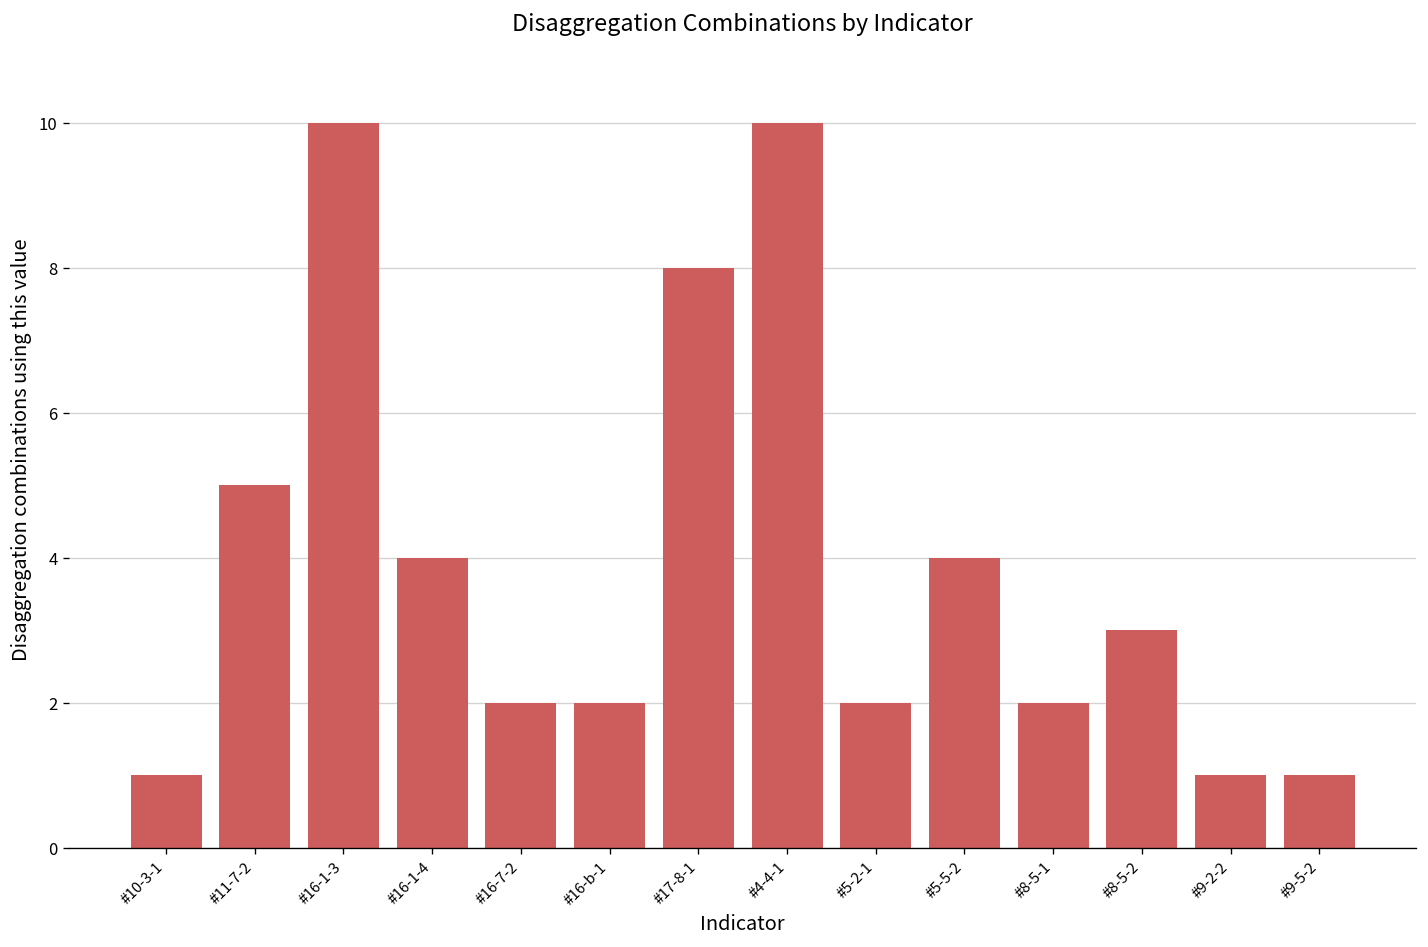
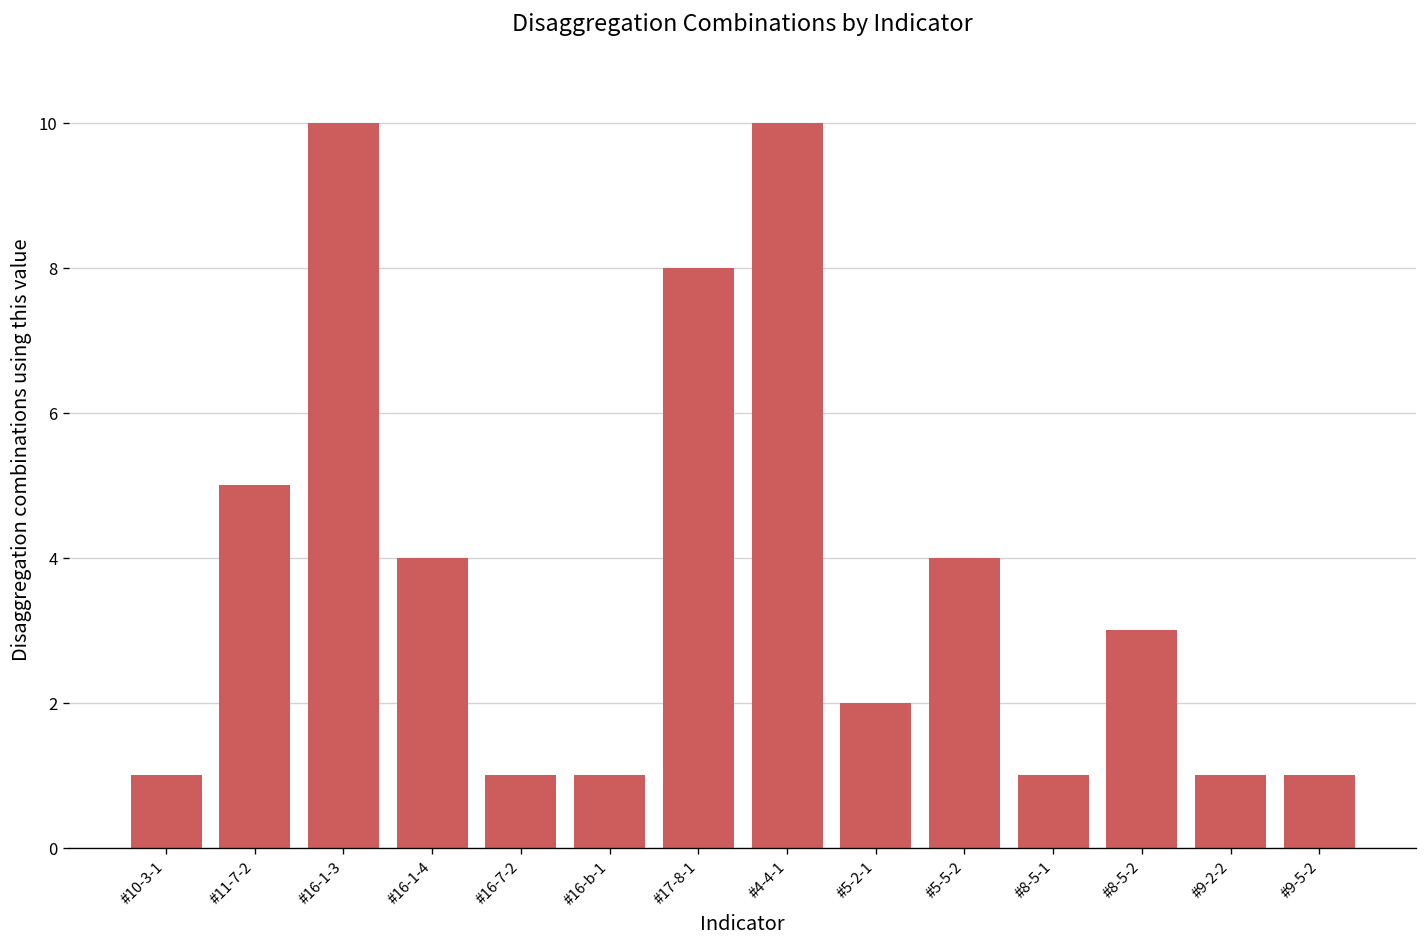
#16-7-2: 2 -> 1
#16-b-1: 2 -> 1
#8-5-1: 2 -> 1
